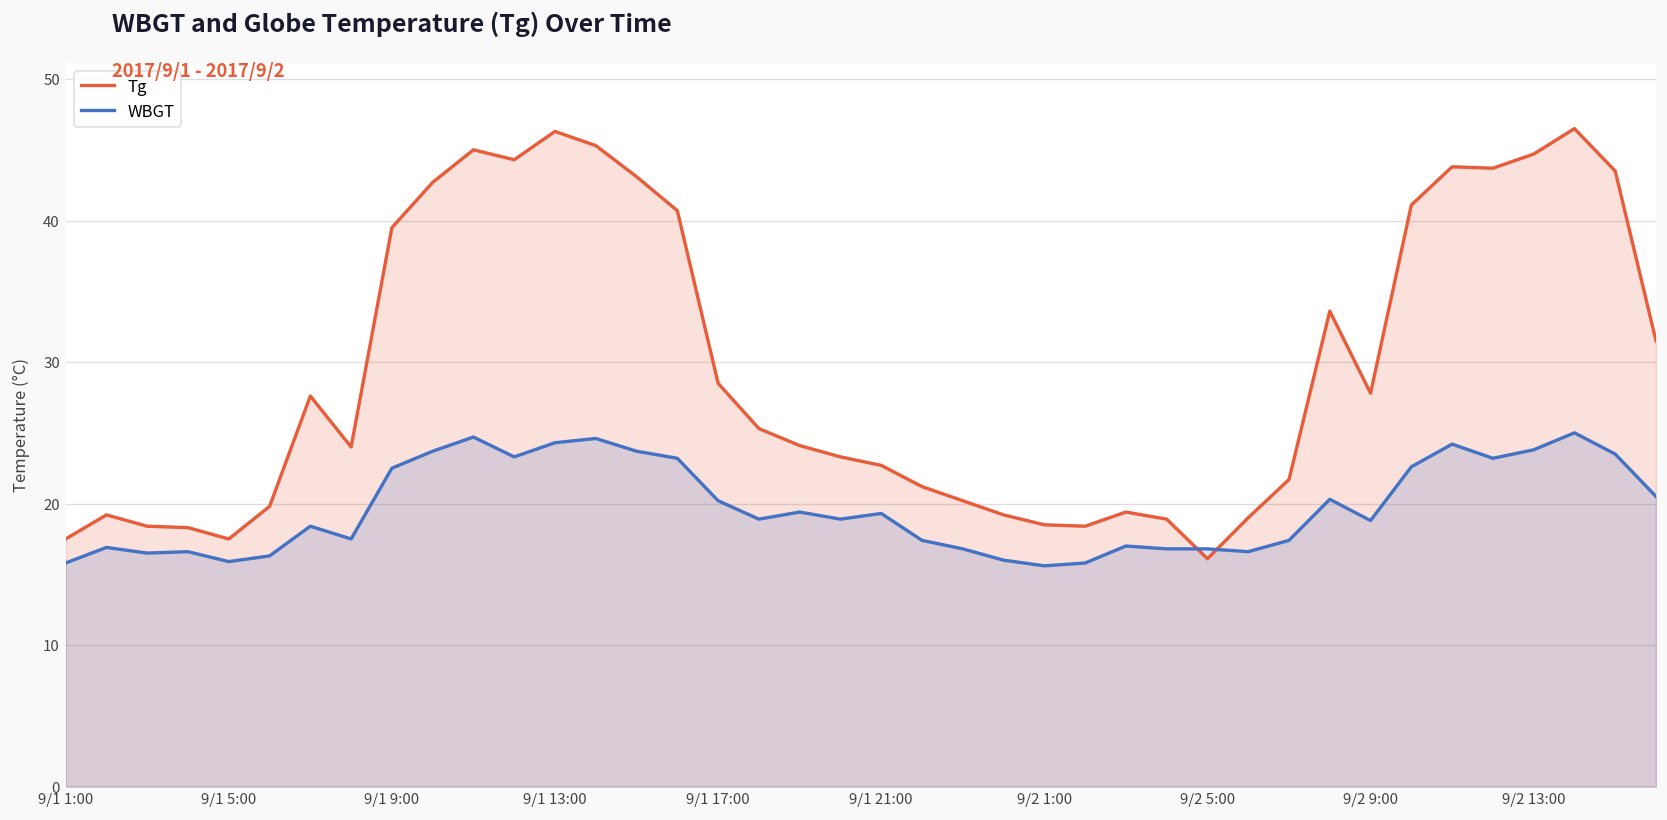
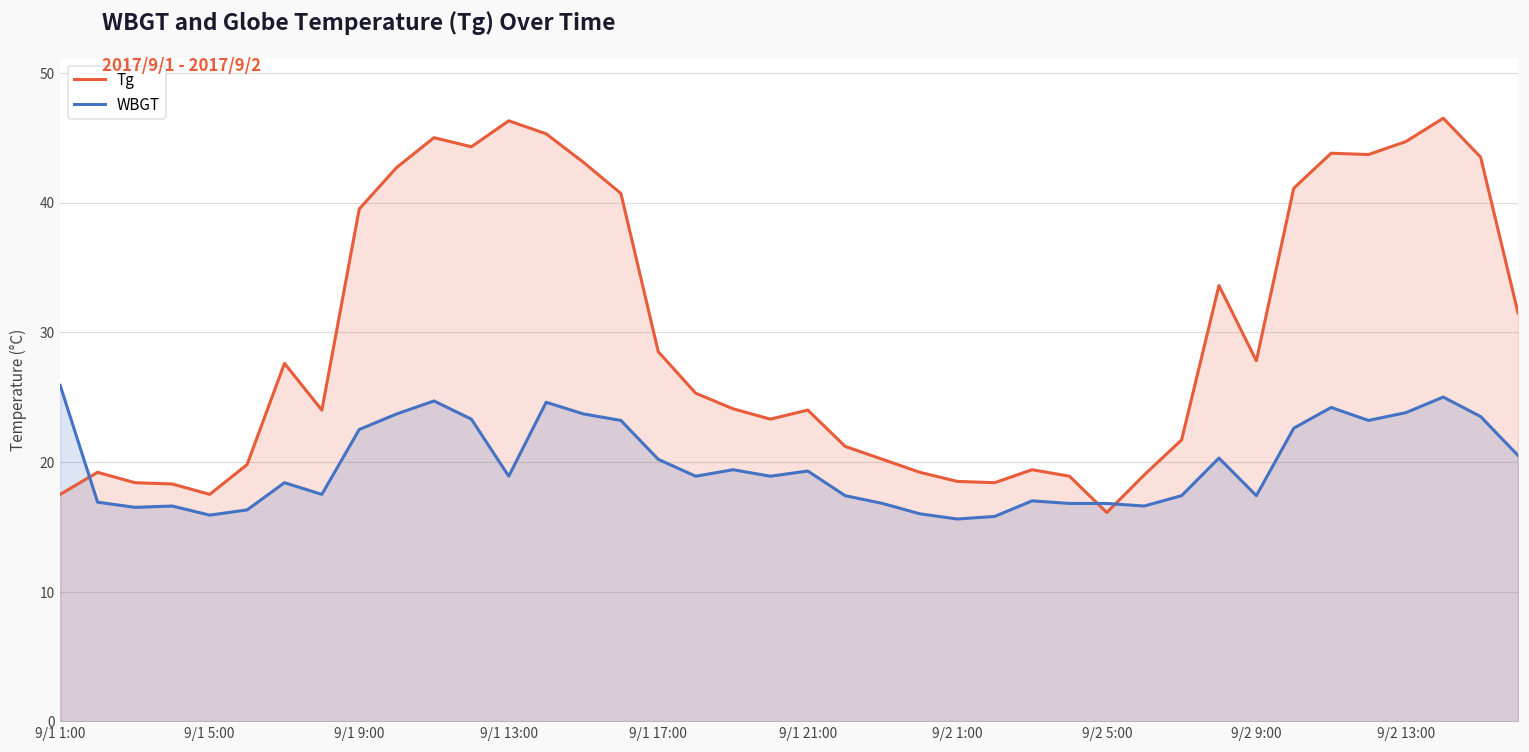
WBGT, 9/1 1:00: 15.8 -> 25.9
WBGT, 9/1 13:00: 24.3 -> 18.9
Tg, 9/1 21:00: 22.7 -> 24.0
WBGT, 9/2 9:00: 18.8 -> 17.4
